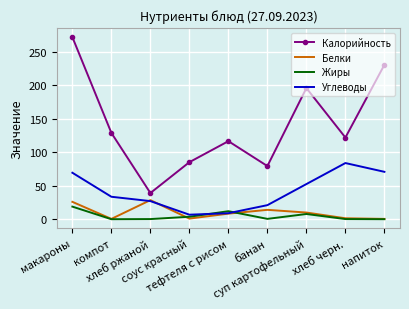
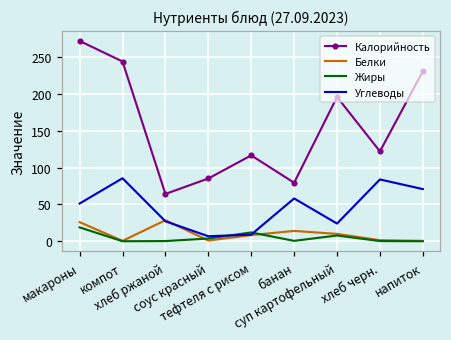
Углеводы, макароны: 70 -> 50
Калорийность, компот: 130 -> 240
Углеводы, компот: 30 -> 90
Калорийность, хлеб ржаной: 40 -> 60
Углеводы, банан: 20 -> 60
Углеводы, суп картофельный: 50 -> 20
